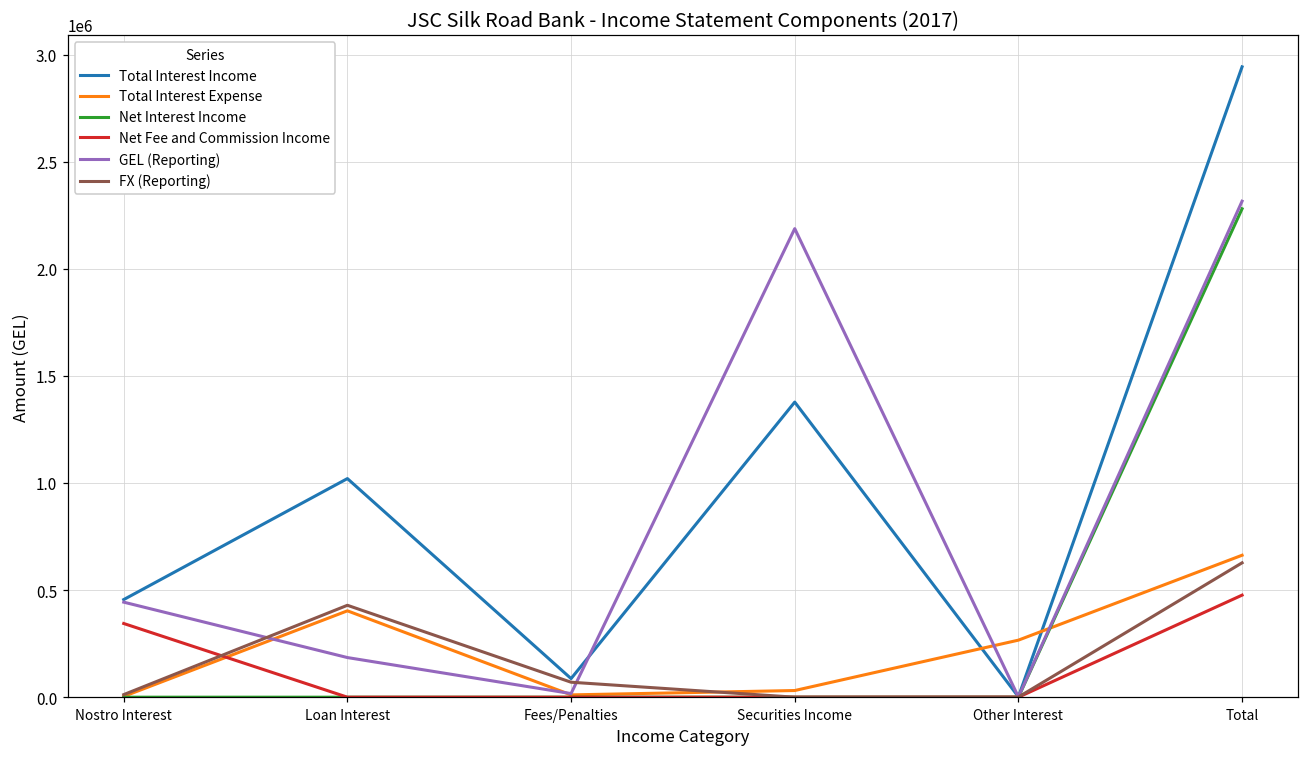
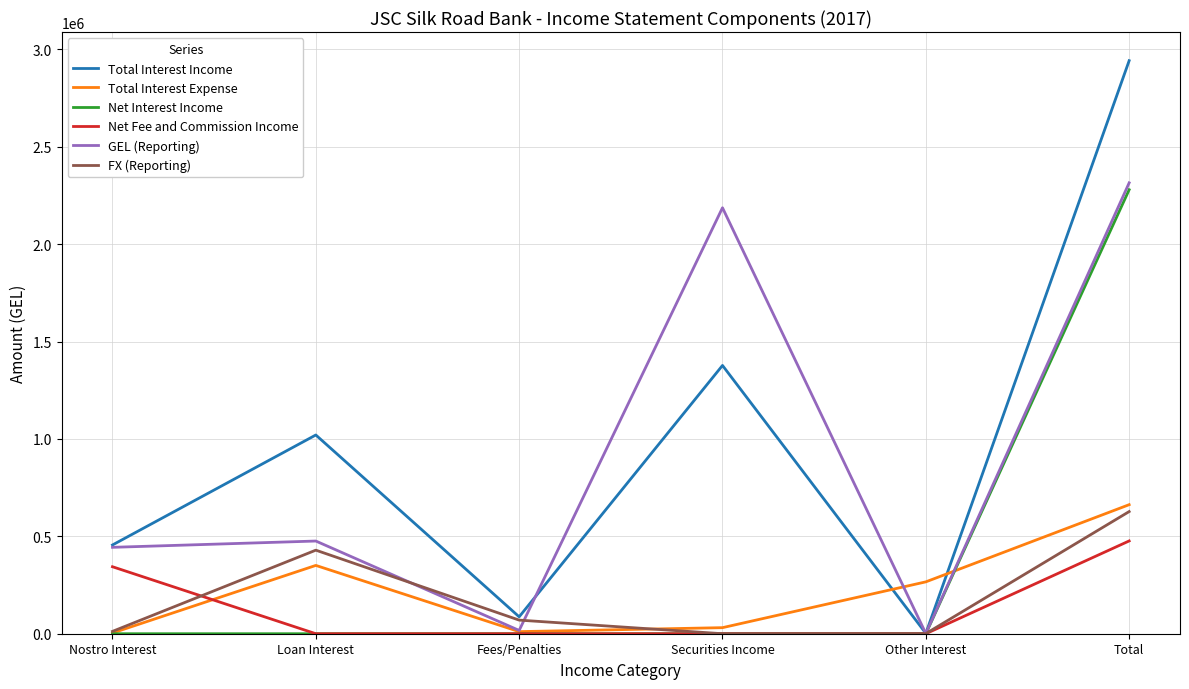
Total Interest Expense, Loan Interest: 400000 -> 350000
GEL (Reporting), Loan Interest: 190000 -> 480000
